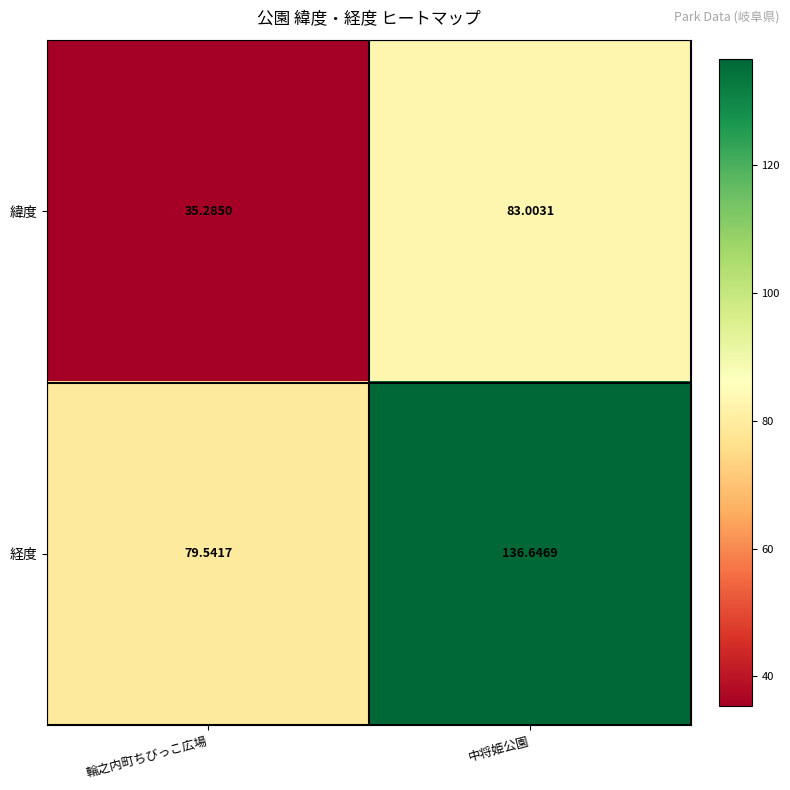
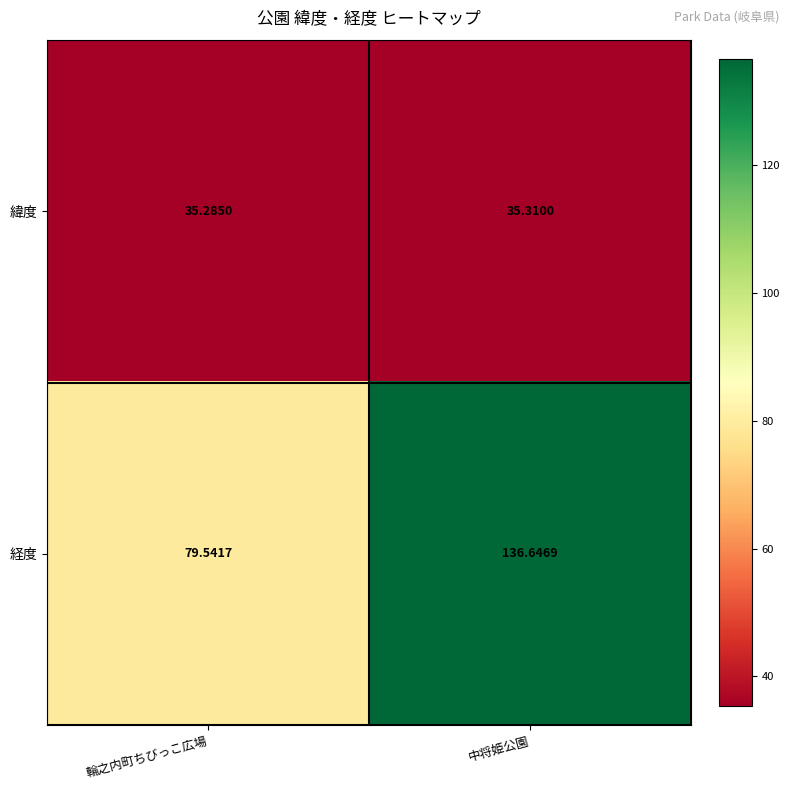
緯度, 中将姫公園: 83.0031 -> 35.3100
